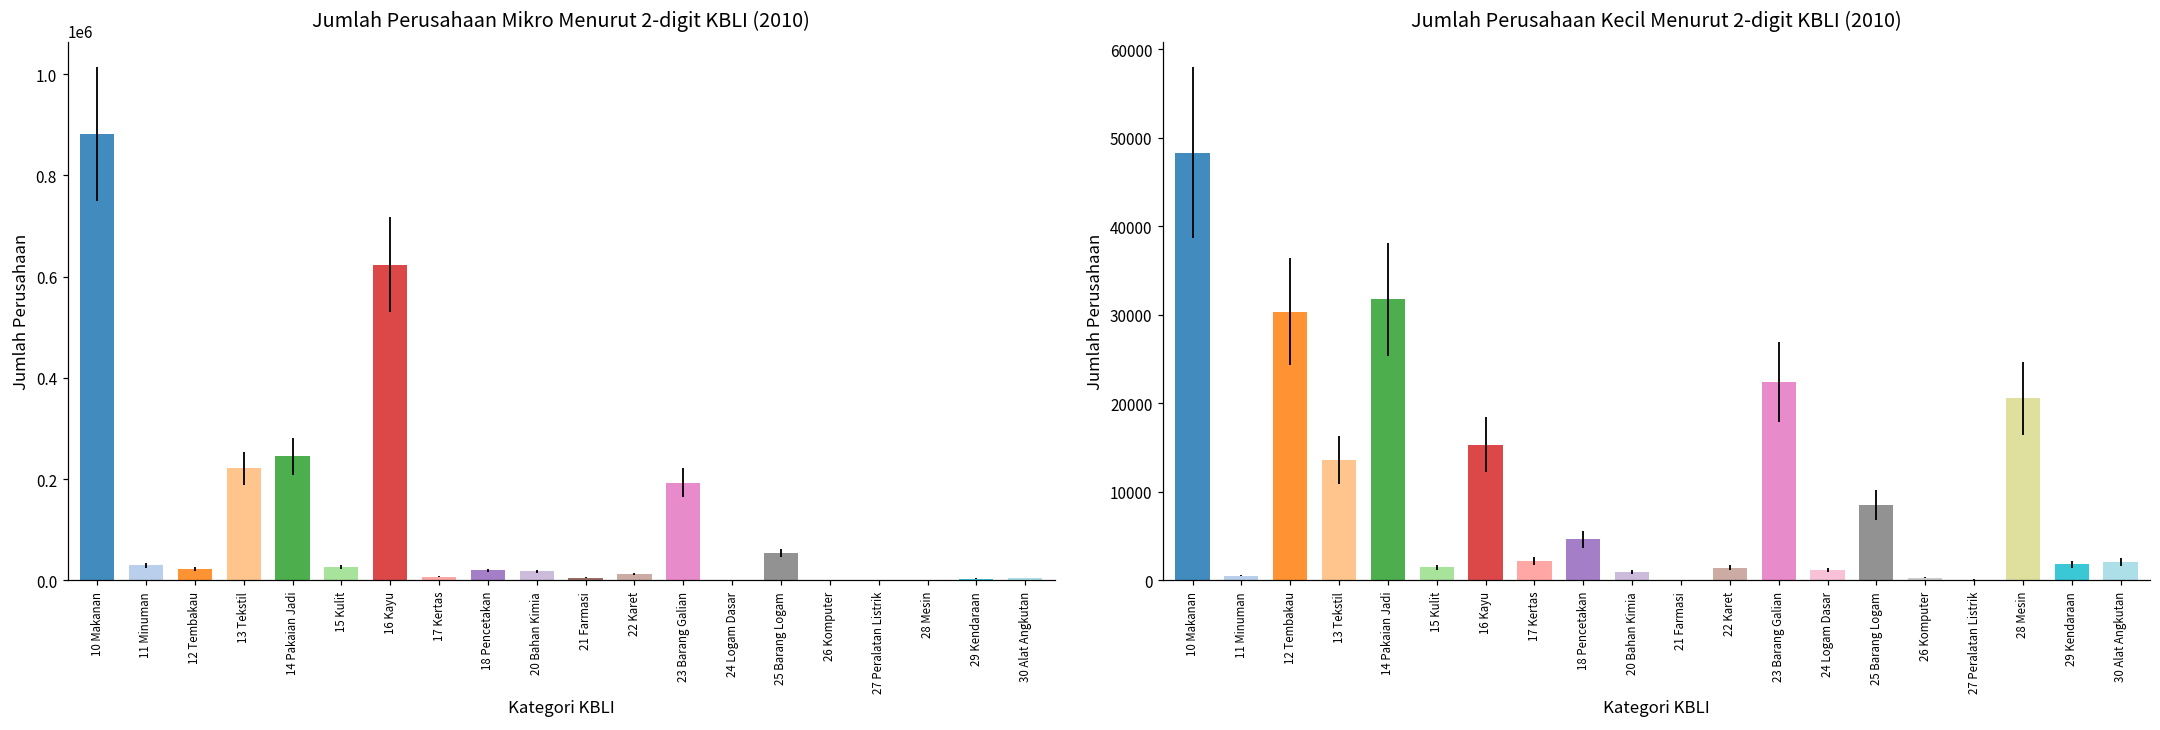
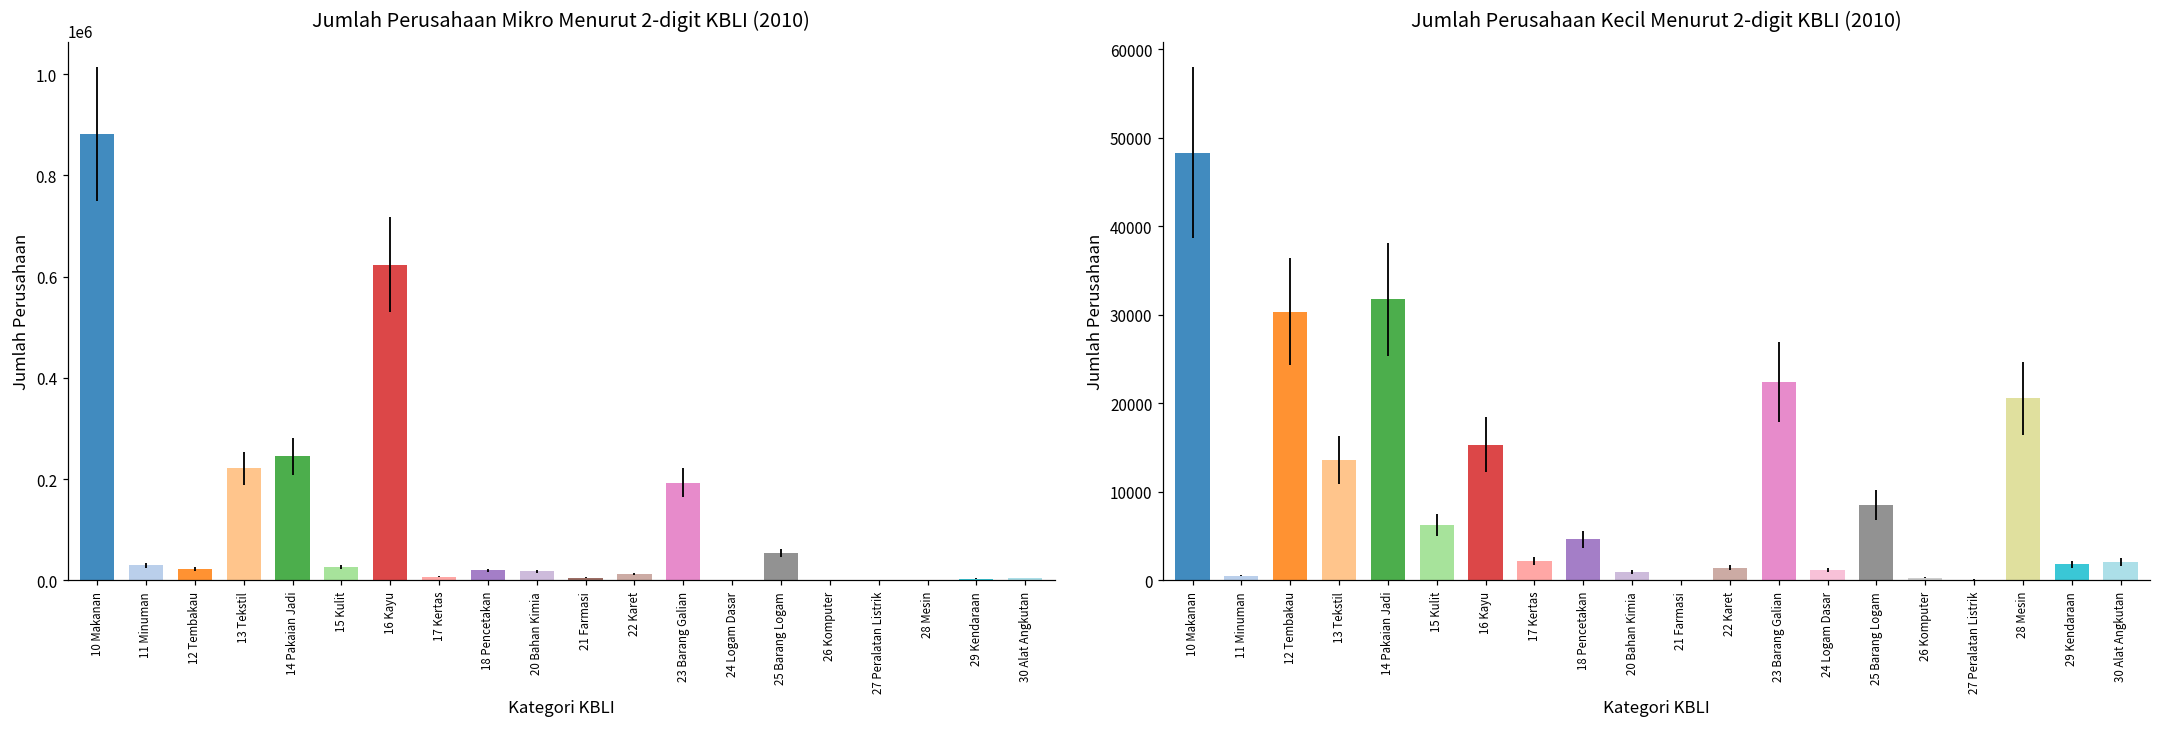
Jumlah Perusahaan Kecil Menurut 2-digit KBLI (2010), 15 Kulit: 1000 -> 6000
